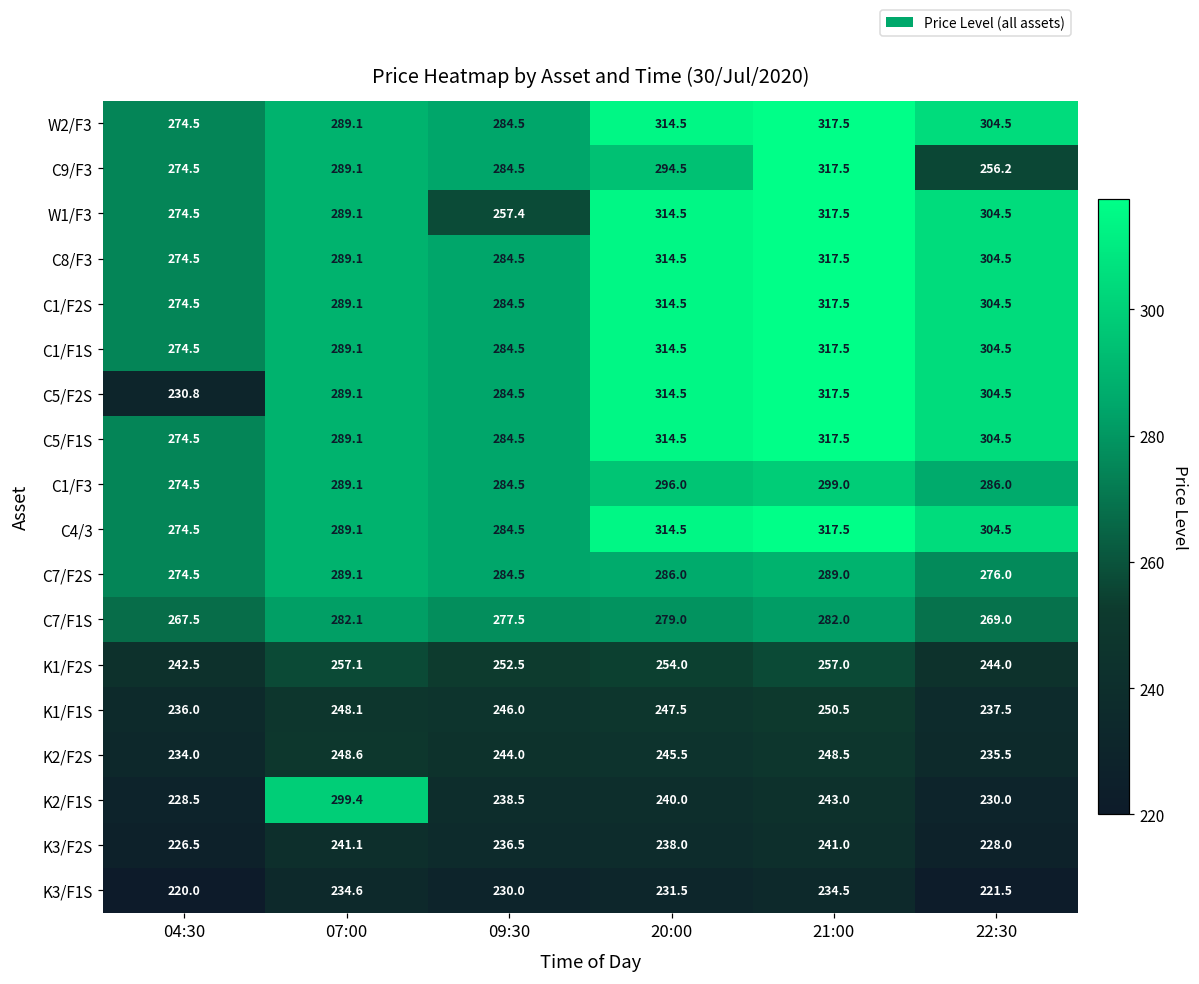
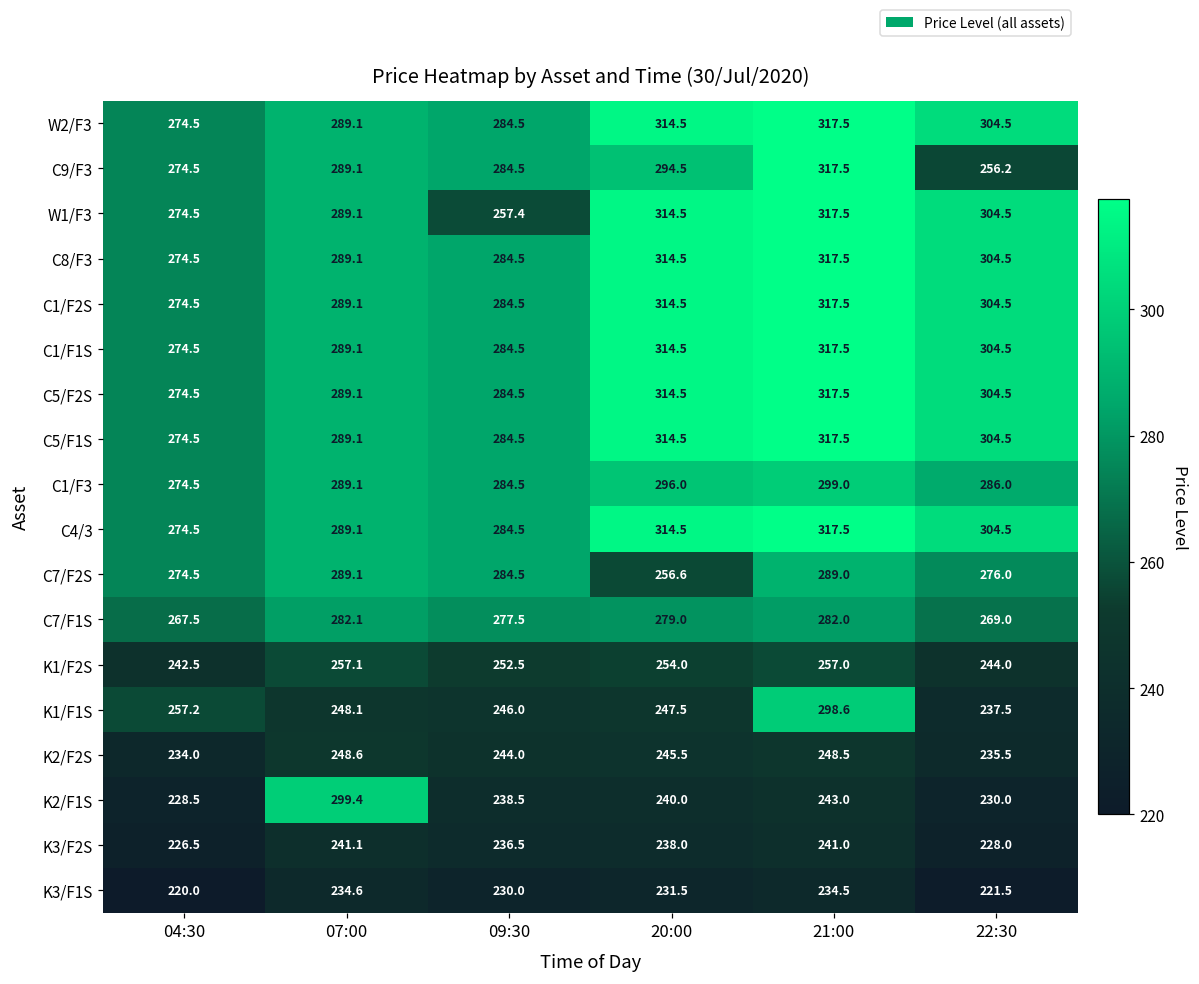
C5/F2S, 04:30: 230.8 -> 274.5
C7/F2S, 20:00: 286.0 -> 256.6
K1/F1S, 04:30: 236.0 -> 257.2
K1/F1S, 21:00: 250.5 -> 298.6
